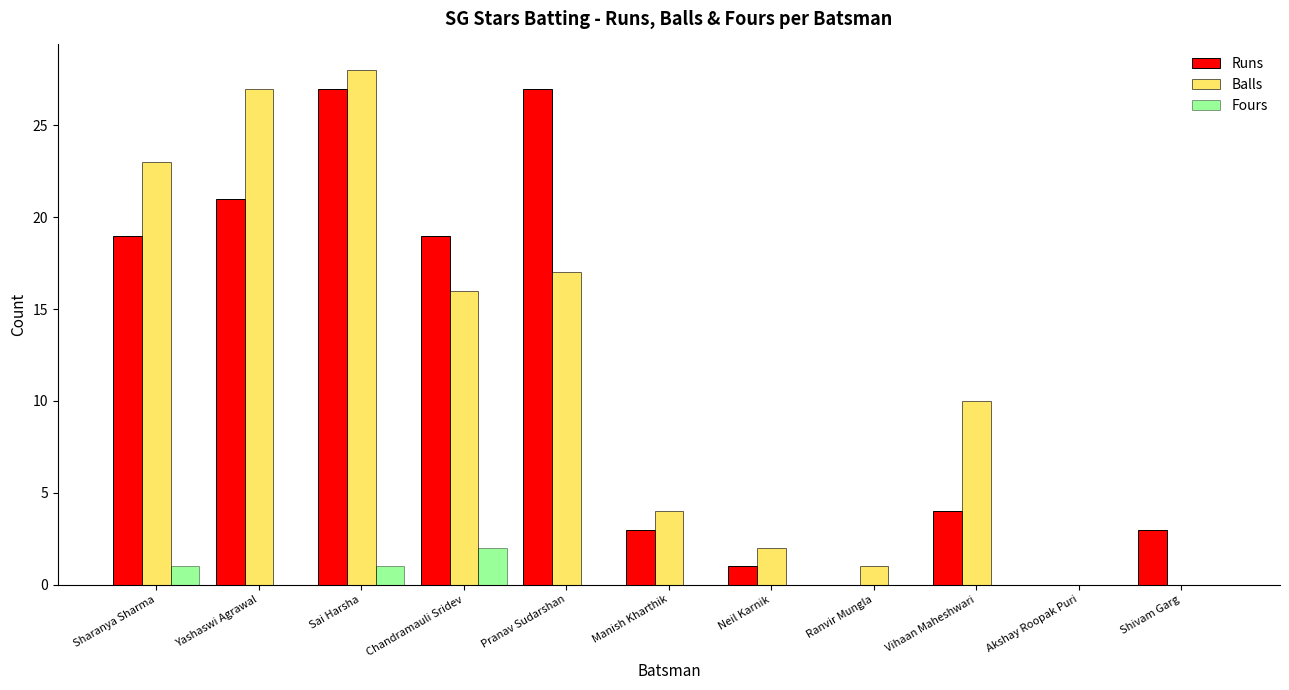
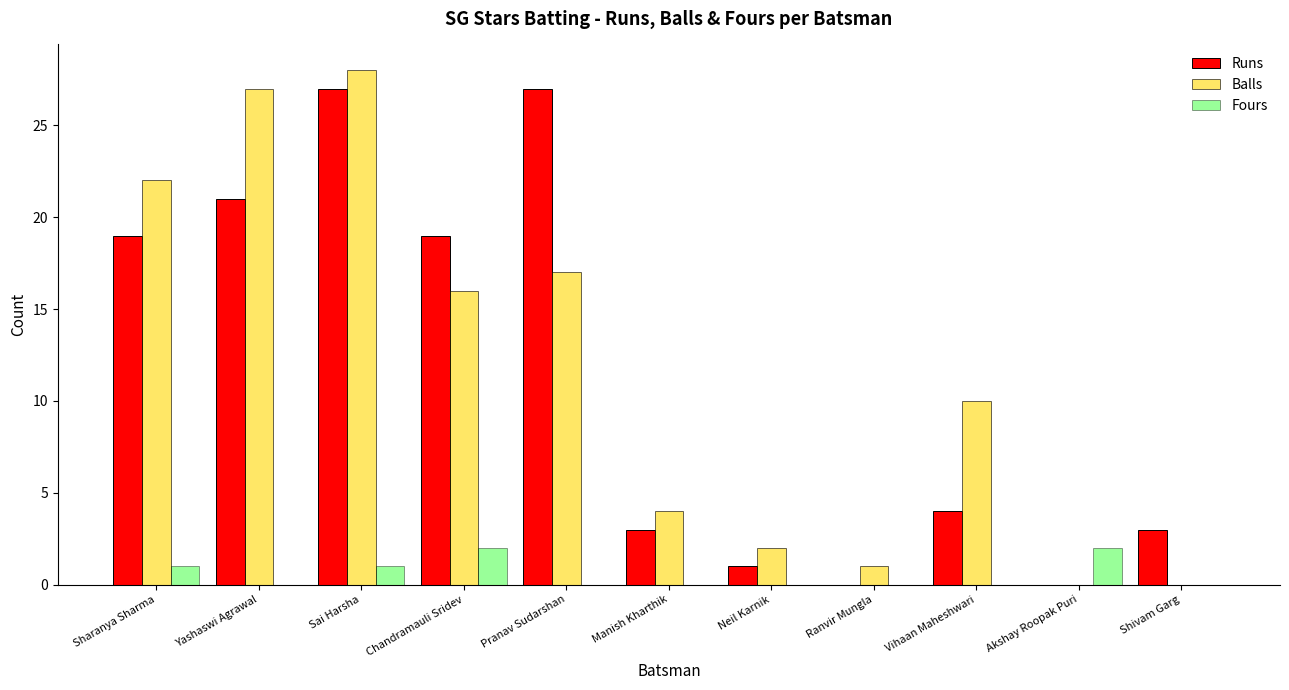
Balls, Sharanya Sharma: 23 -> 22
Fours, Akshay Roopak Puri: 0 -> 2
